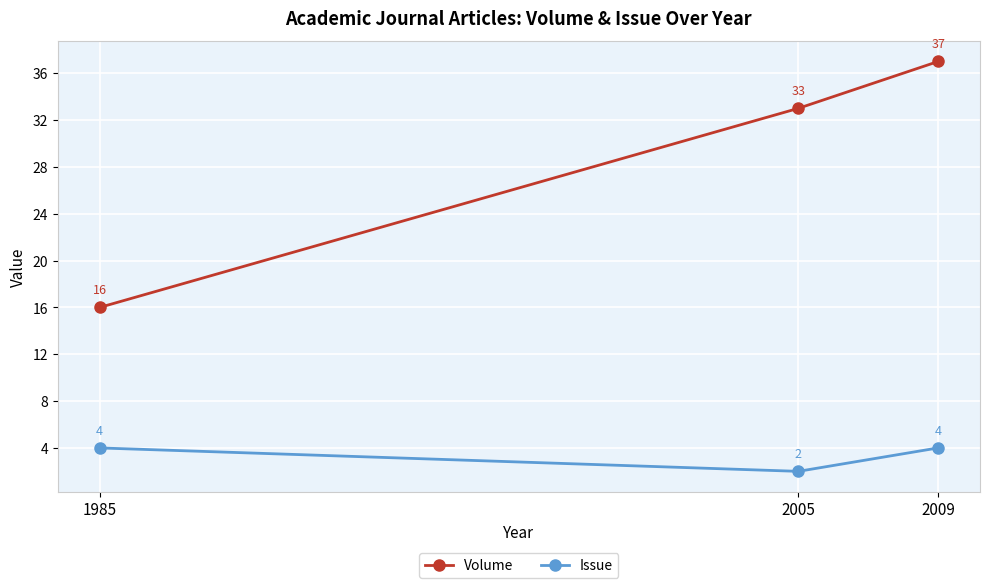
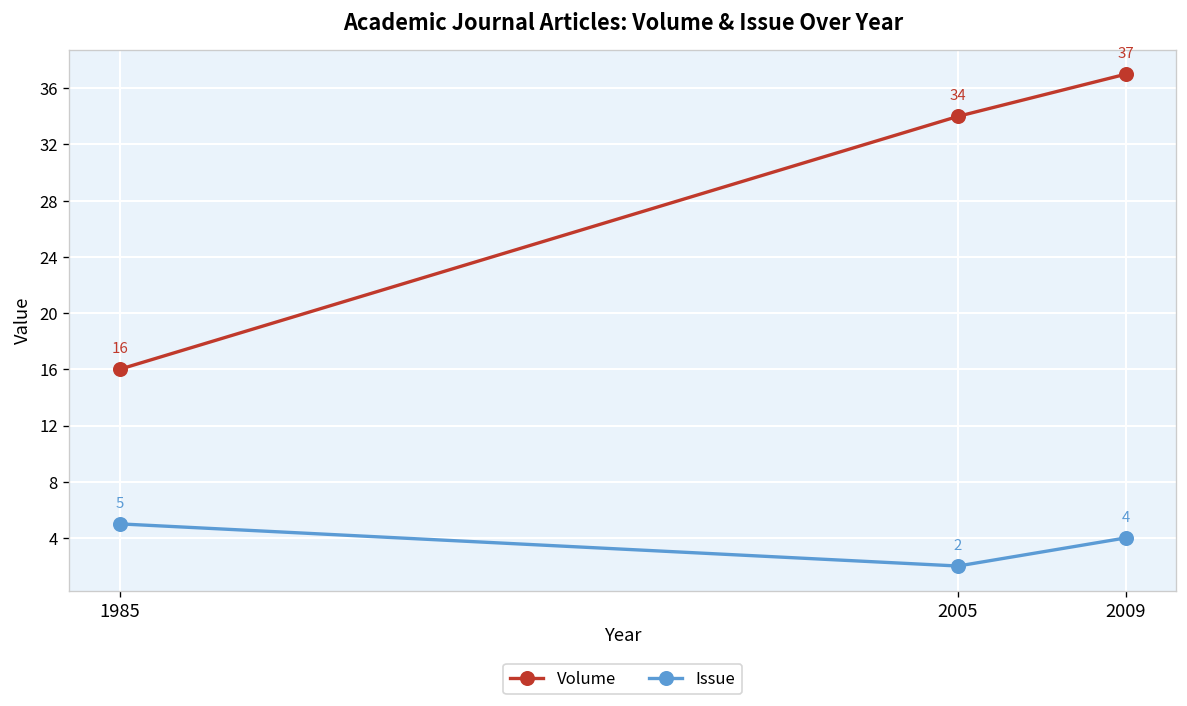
Issue, 1985: 4 -> 5
Volume, 2005: 33 -> 34
